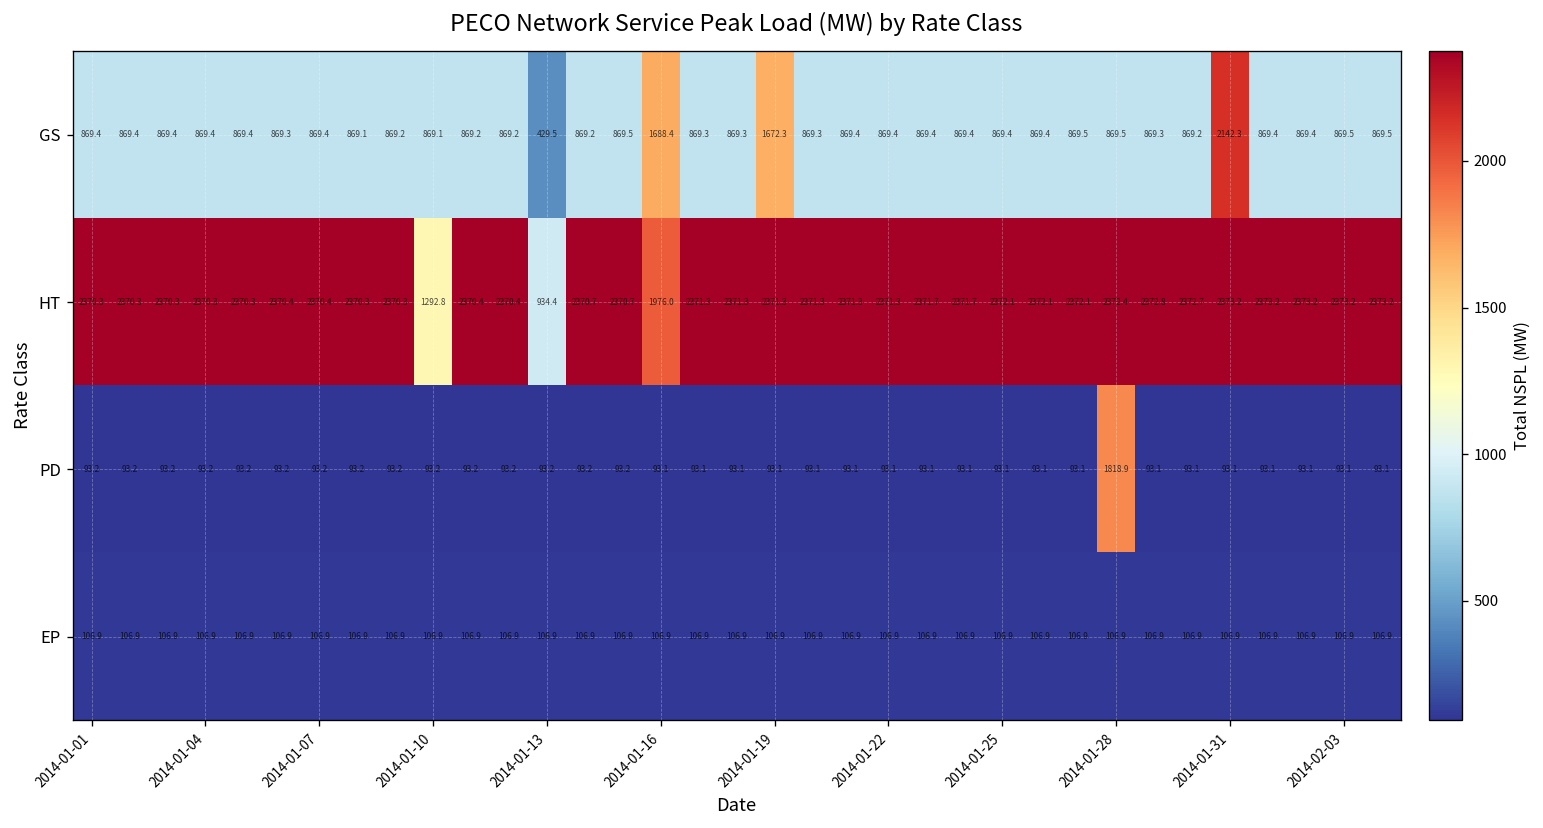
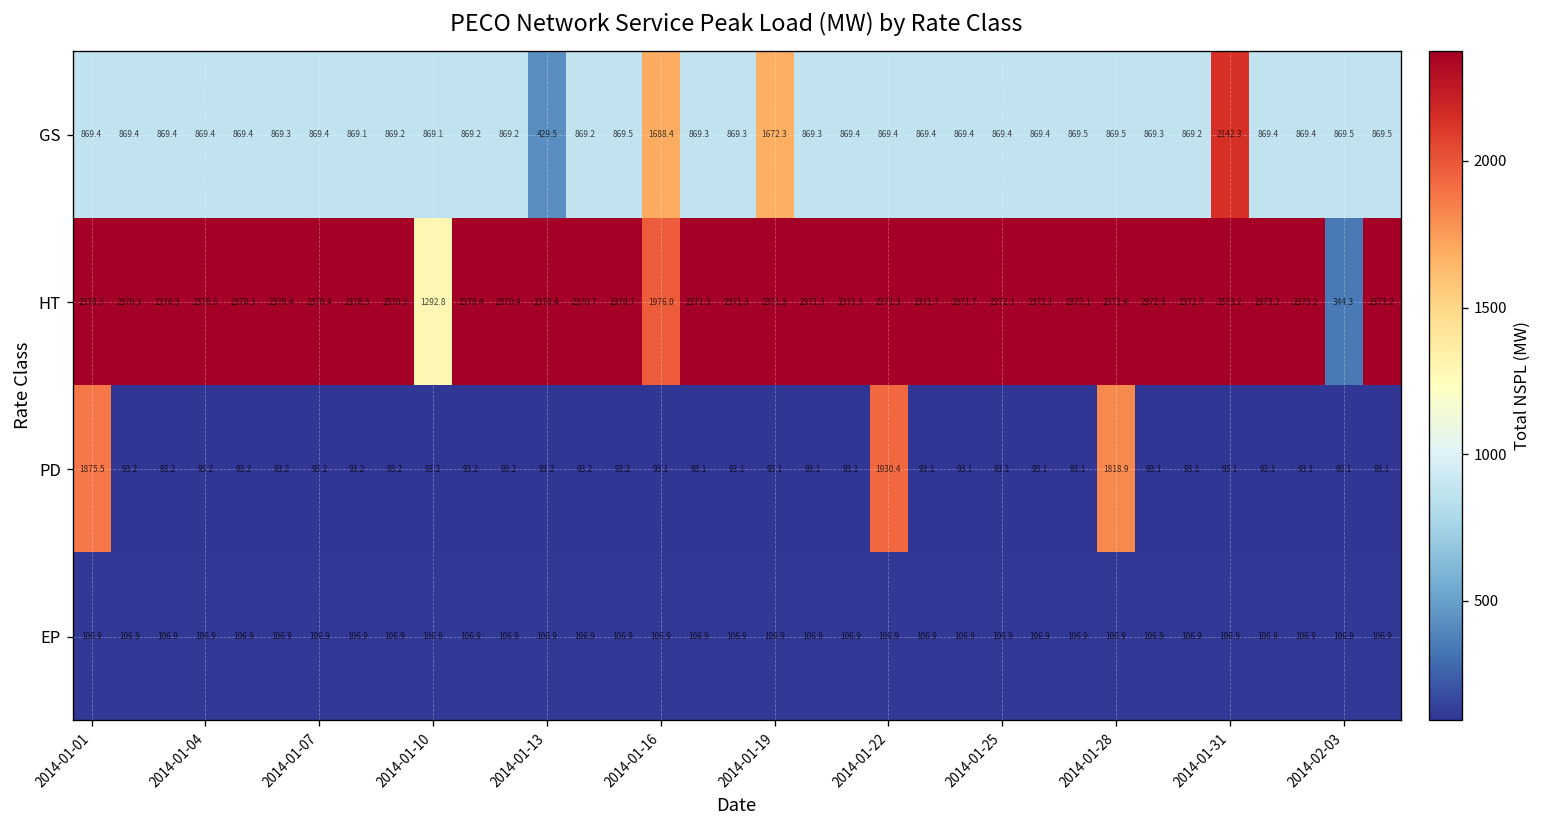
HT, 2014-01-13: 934.4 -> 2370.4
HT, 2014-02-03: 2373.2 -> 344.3
PD, 2014-01-01: 93.2 -> 1875.5
PD, 2014-01-22: 93.1 -> 1930.4
